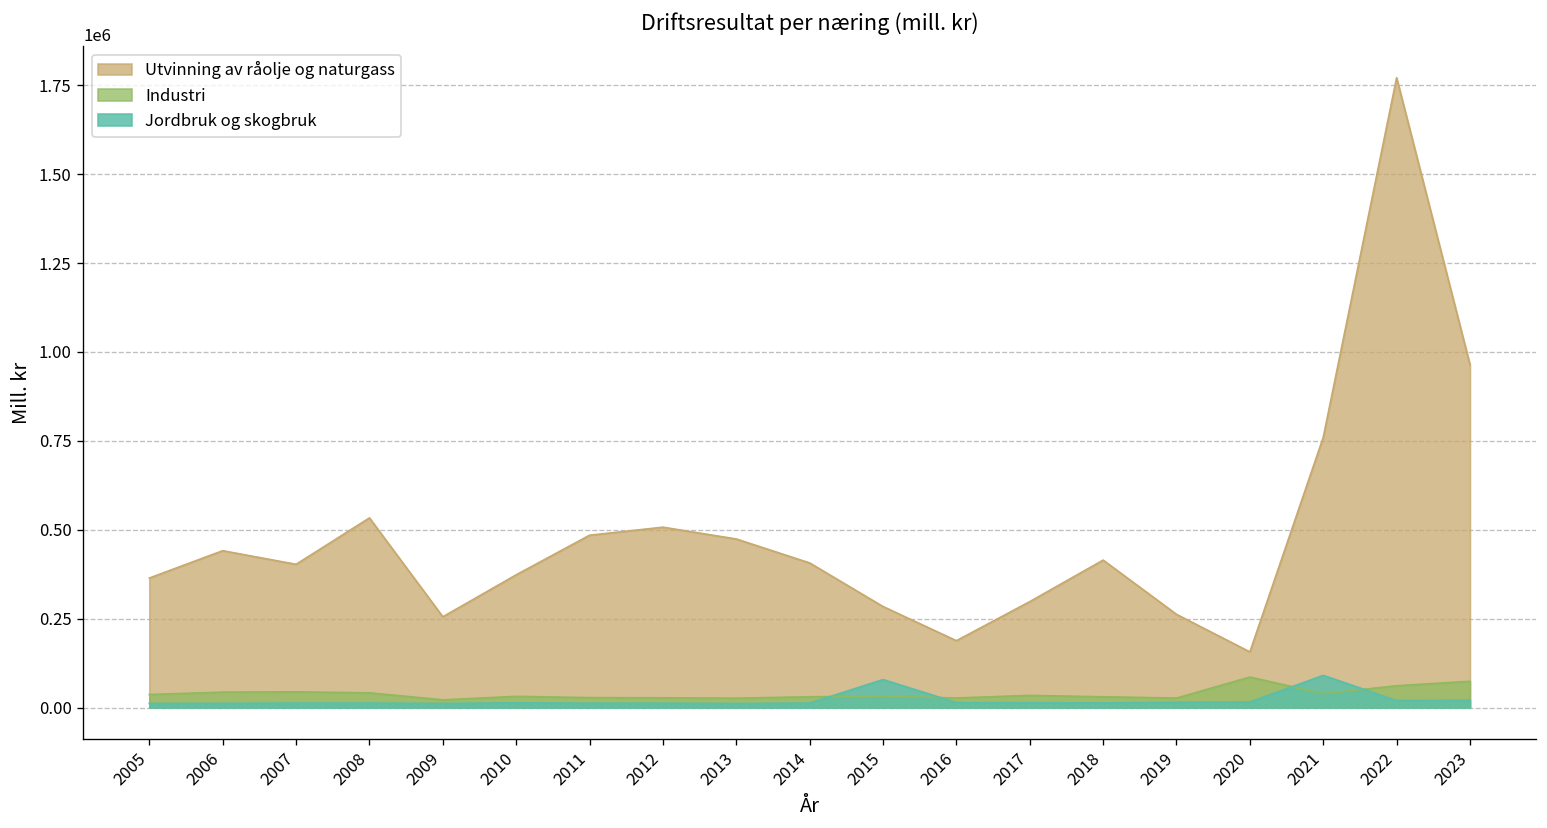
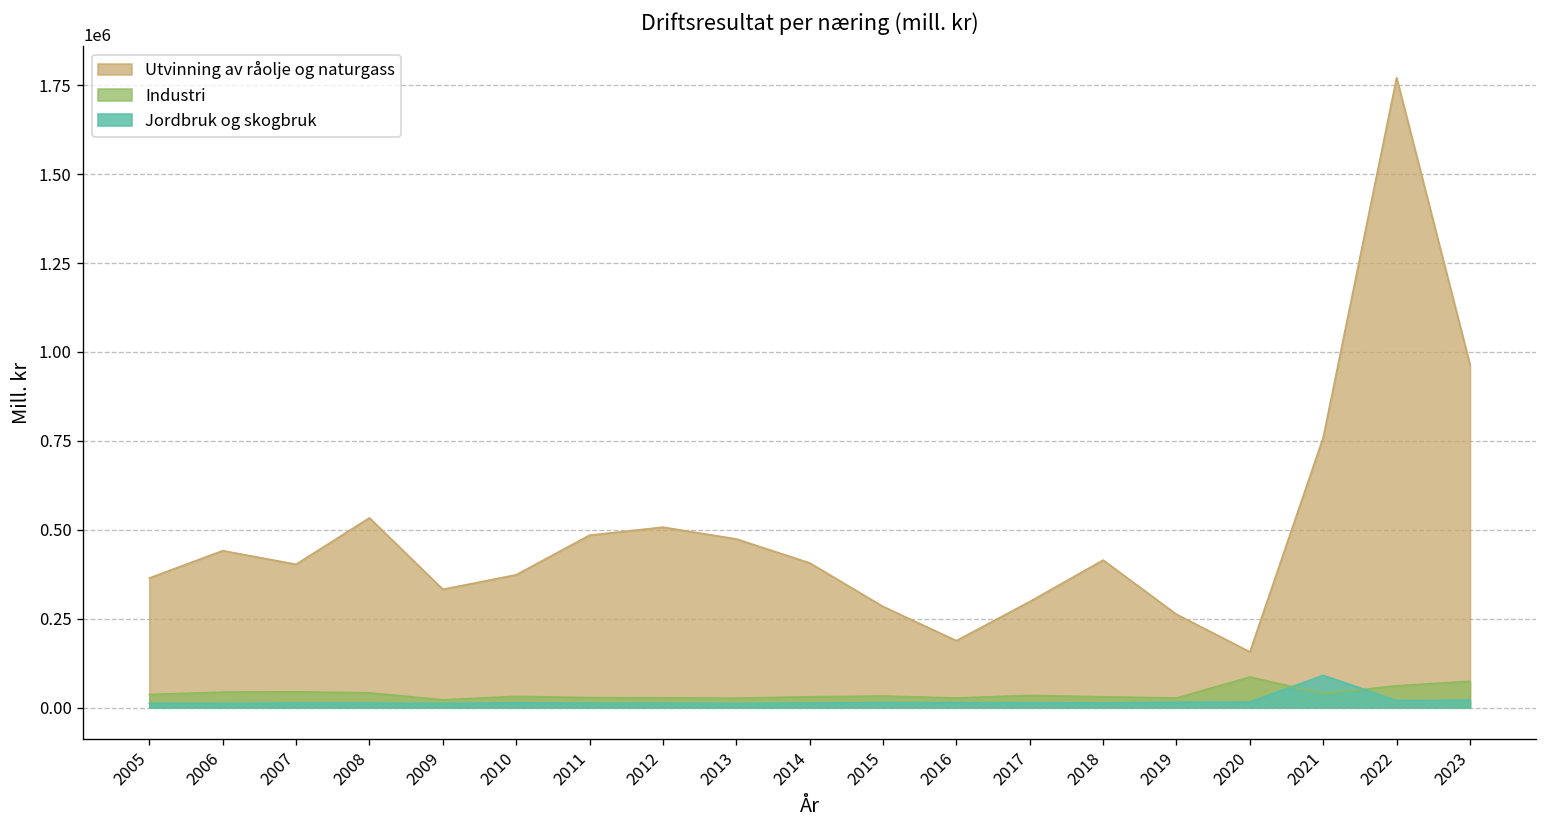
Utvinning av råolje og naturgass, 2009: 260000 -> 330000
Jordbruk og skogbruk, 2015: 80000 -> 10000
